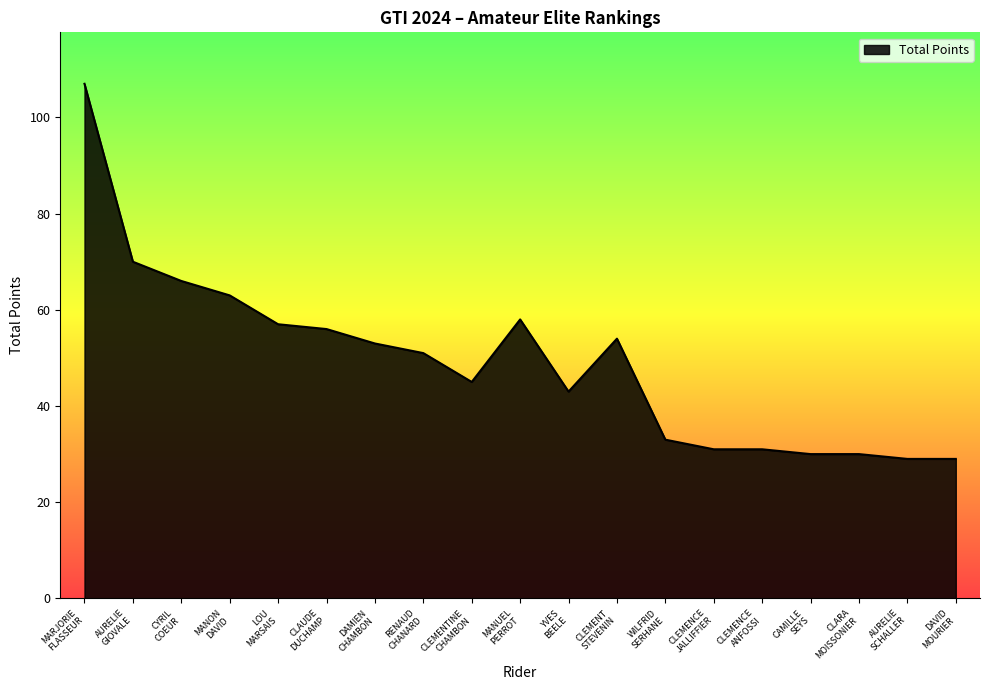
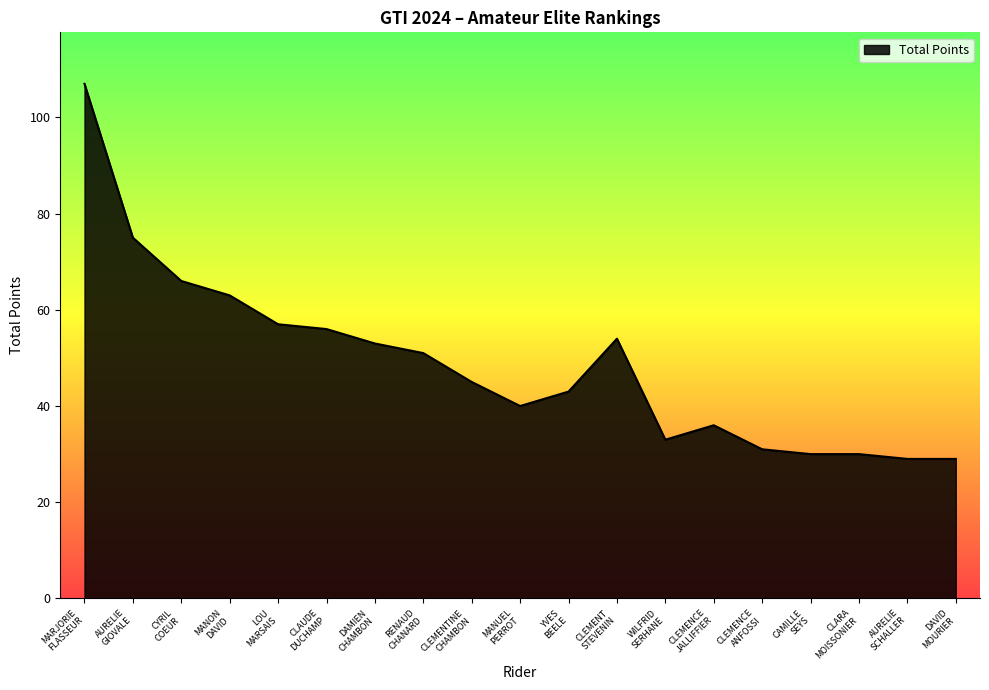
AURELIE GIOVALE: 70 -> 75
MANUEL PERROT: 58 -> 40
CLEMENCE JALLIFFIER: 31 -> 36
